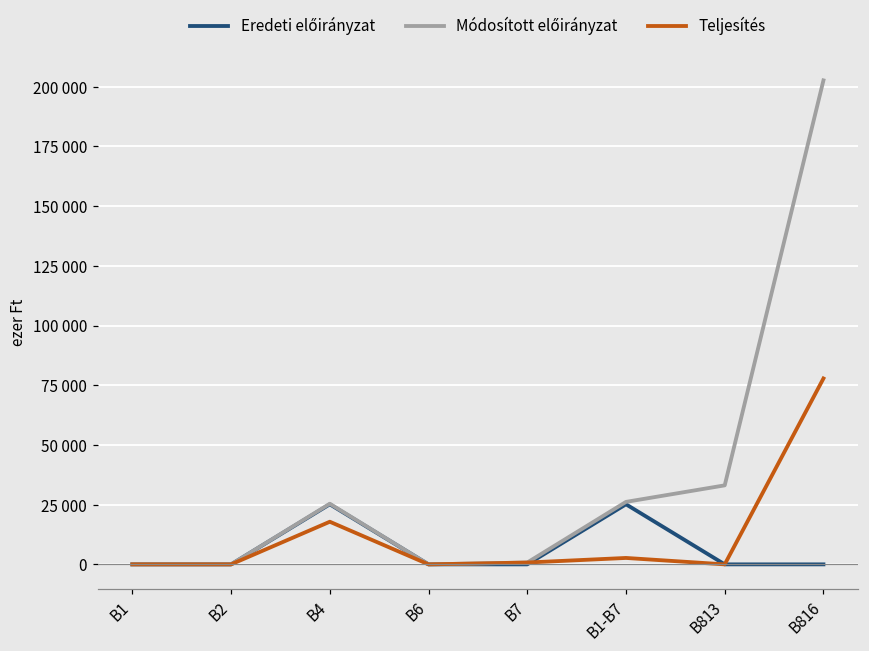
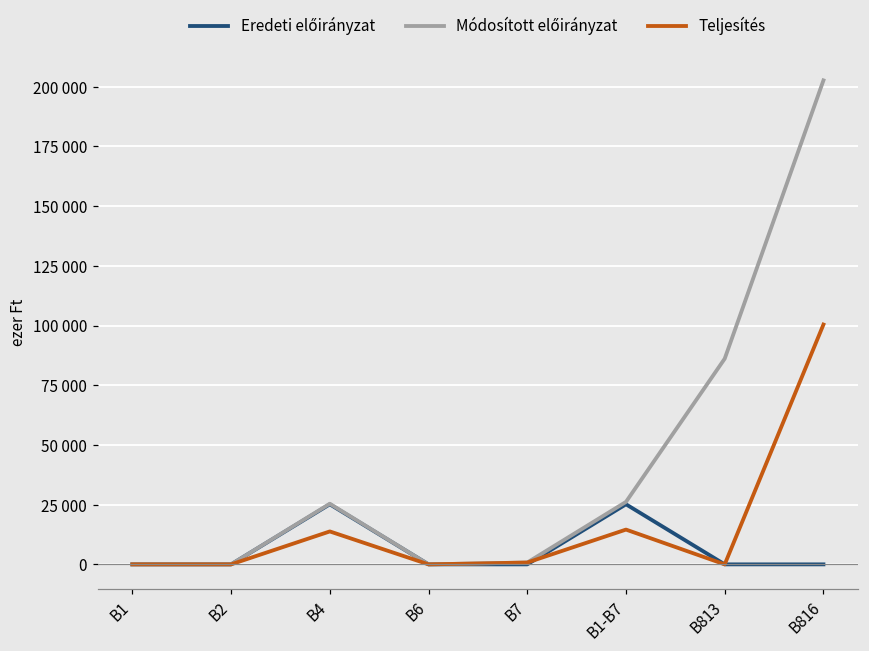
Teljesítés, B4: 18000 -> 14000
Teljesítés, B1-B7: 3000 -> 15000
Módosított előirányzat, B813: 33000 -> 86000
Teljesítés, B816: 78000 -> 100000
